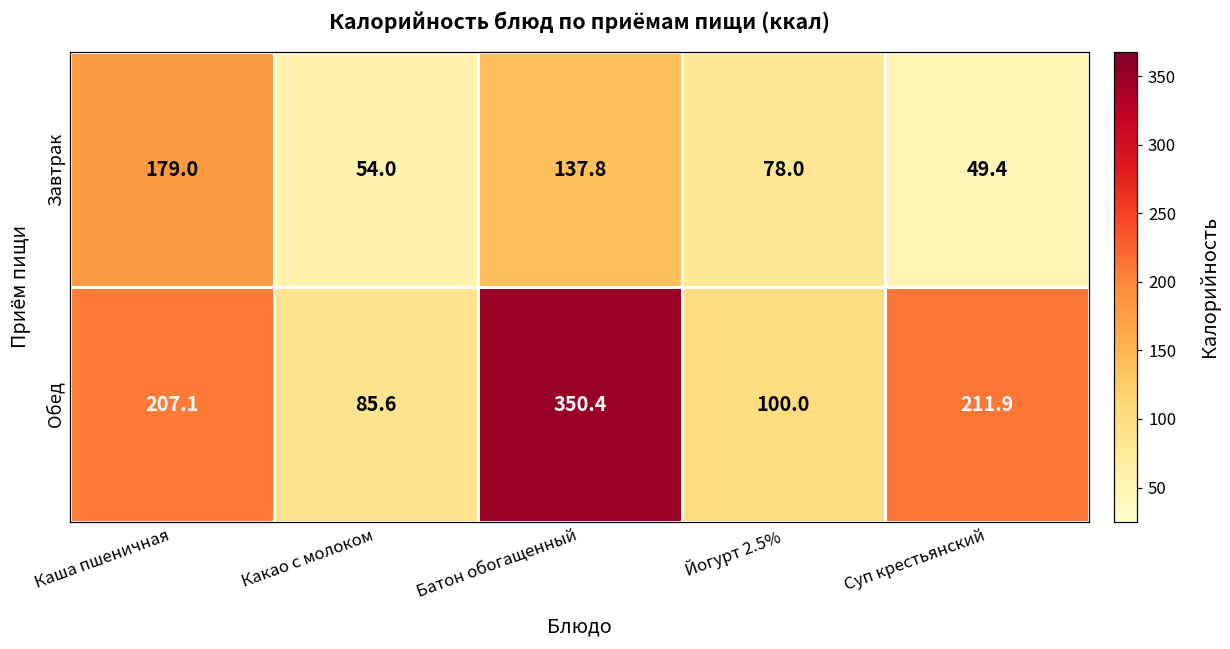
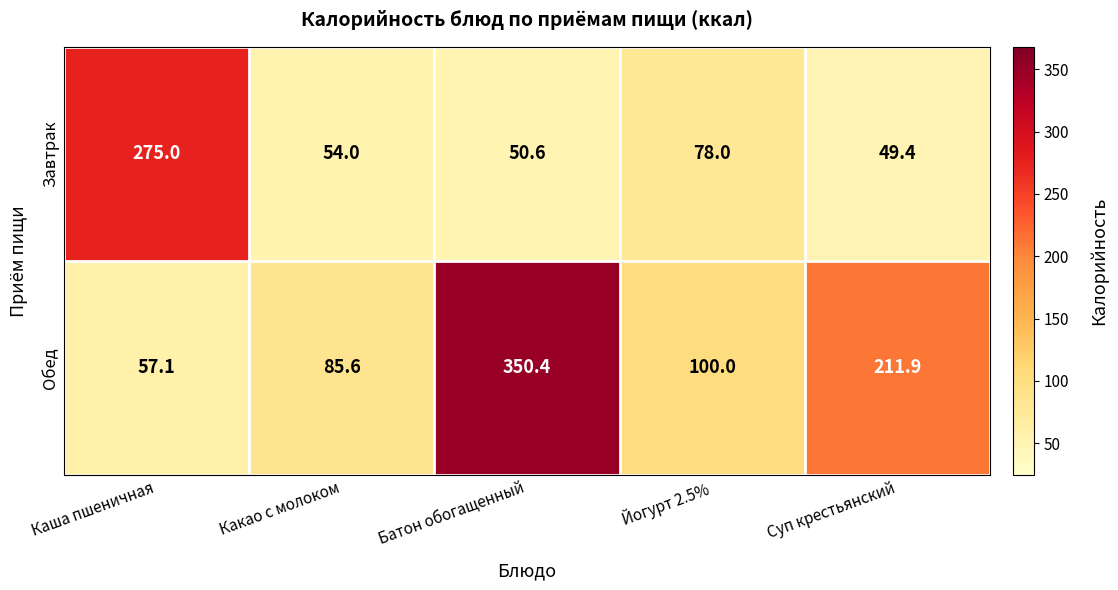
Завтрак, Каша пшеничная: 179.0 -> 275.0
Завтрак, Батон обогащенный: 137.8 -> 50.6
Обед, Каша пшеничная: 207.1 -> 57.1
